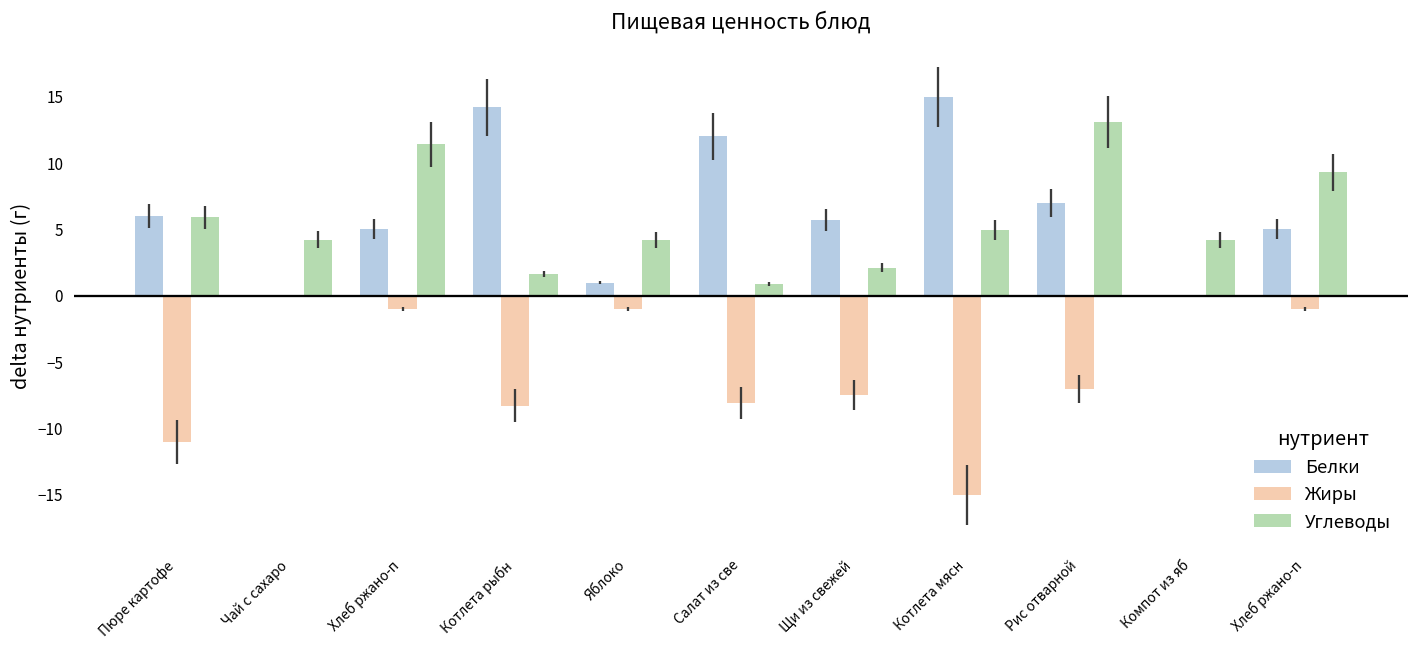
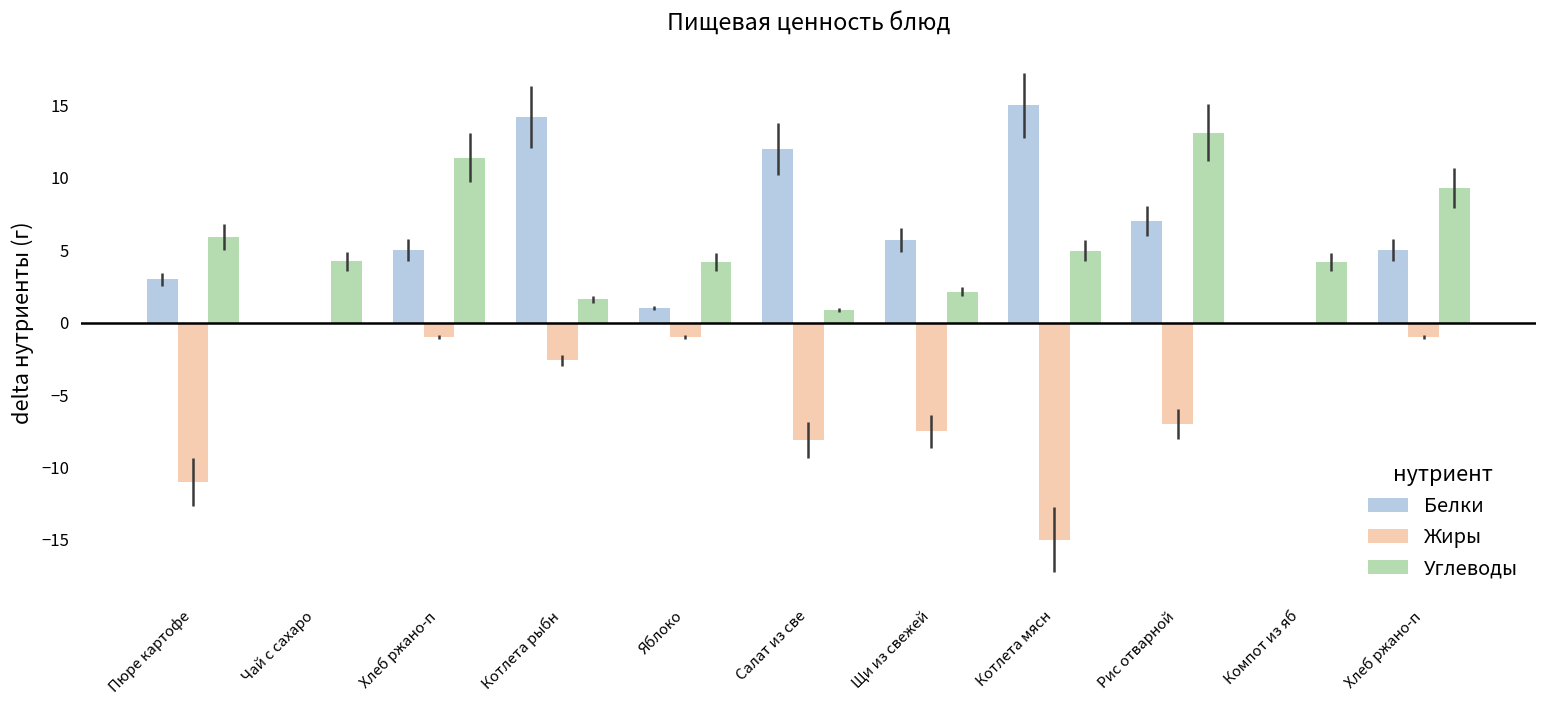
Белки, Пюре картофе: 6 -> 3
Жиры, Котлета рыбн: -8.3 -> -2.6
